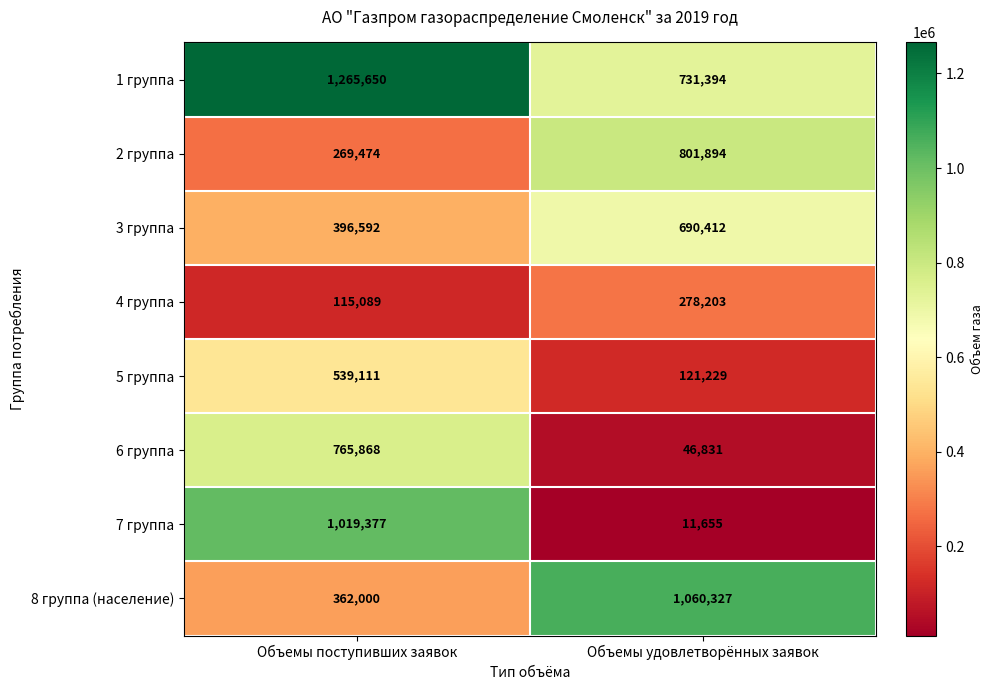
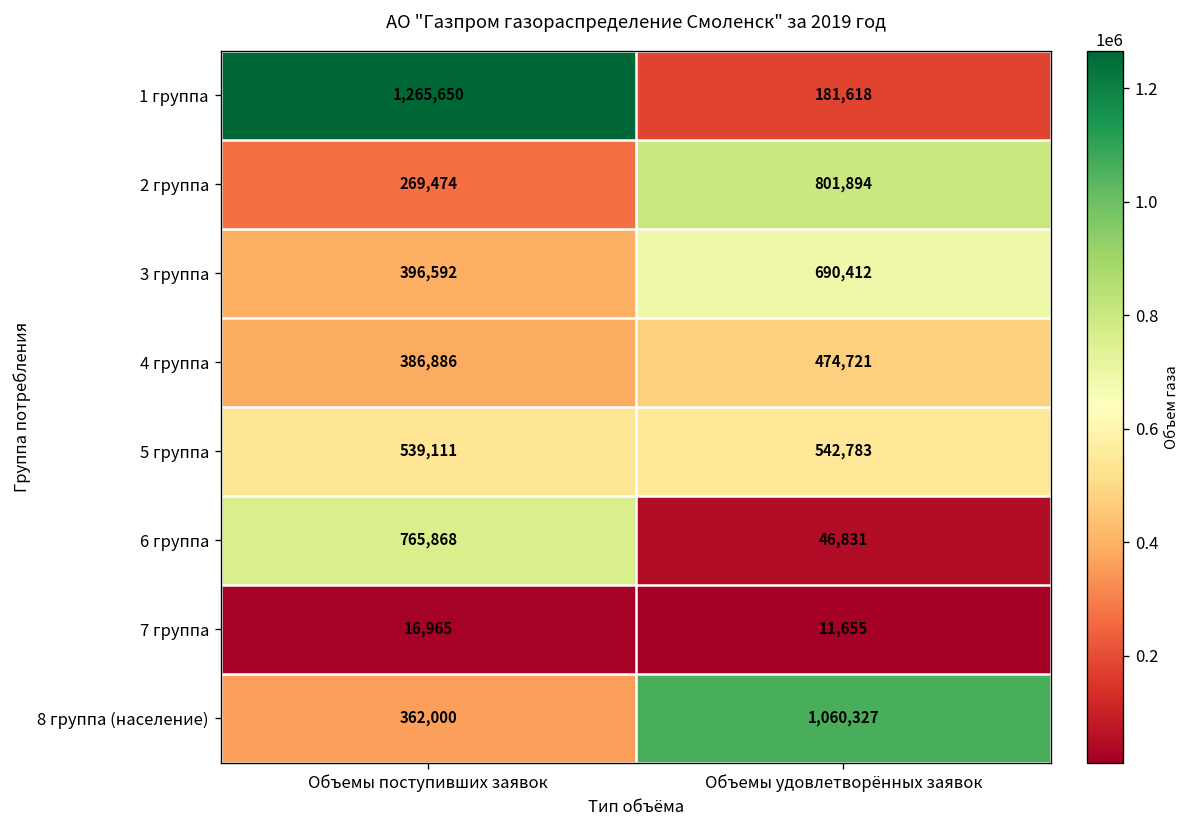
1 группа, Объемы удовлетворённых заявок: 731,394 -> 181,618
4 группа, Объемы поступивших заявок: 115,089 -> 386,886
4 группа, Объемы удовлетворённых заявок: 278,203 -> 474,721
5 группа, Объемы удовлетворённых заявок: 121,229 -> 542,783
7 группа, Объемы поступивших заявок: 1,019,377 -> 16,965
